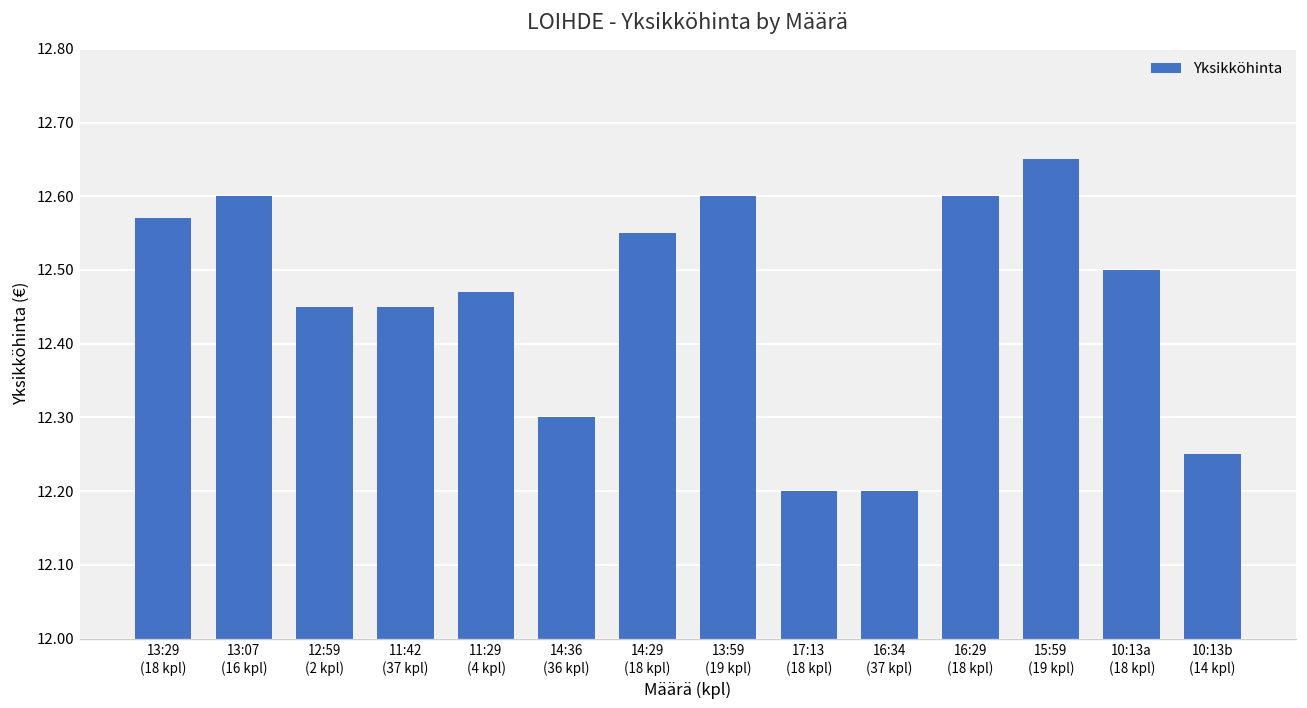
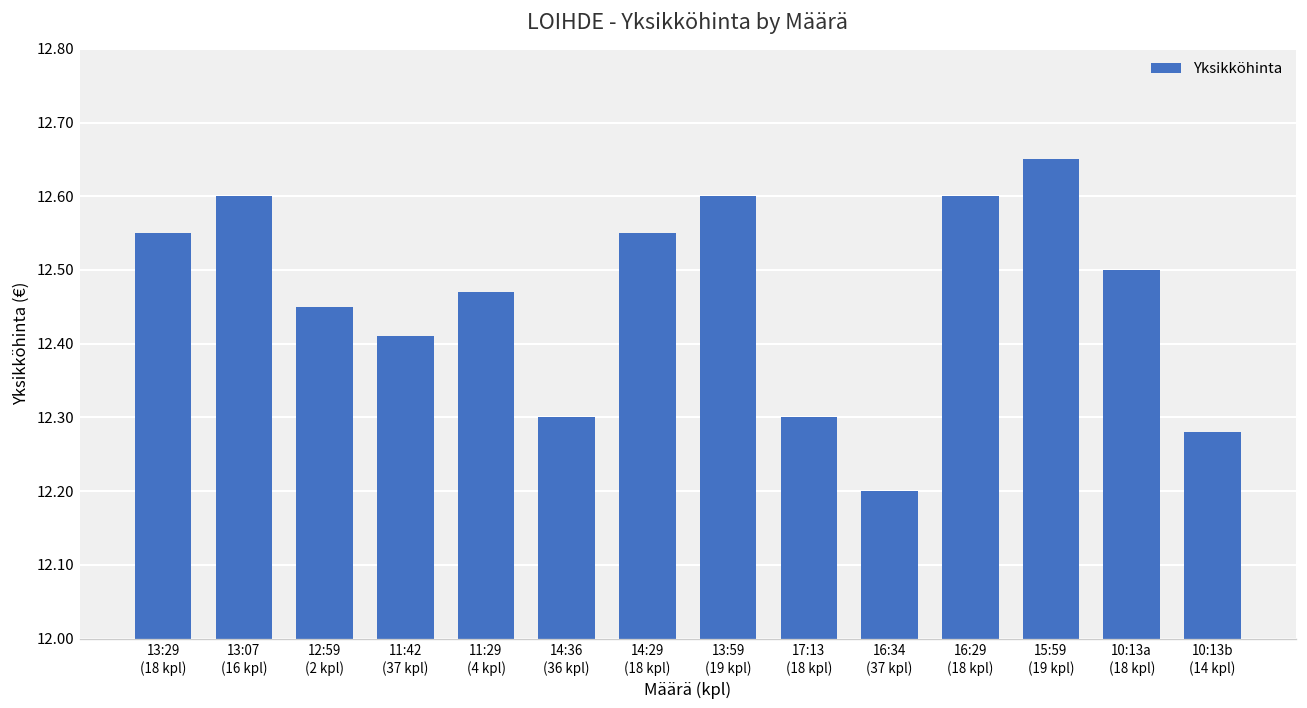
13:29 (18 kpl): 12.57 -> 12.55
11:42 (37 kpl): 12.45 -> 12.41
17:13 (18 kpl): 12.2 -> 12.3
10:13b (14 kpl): 12.25 -> 12.28
